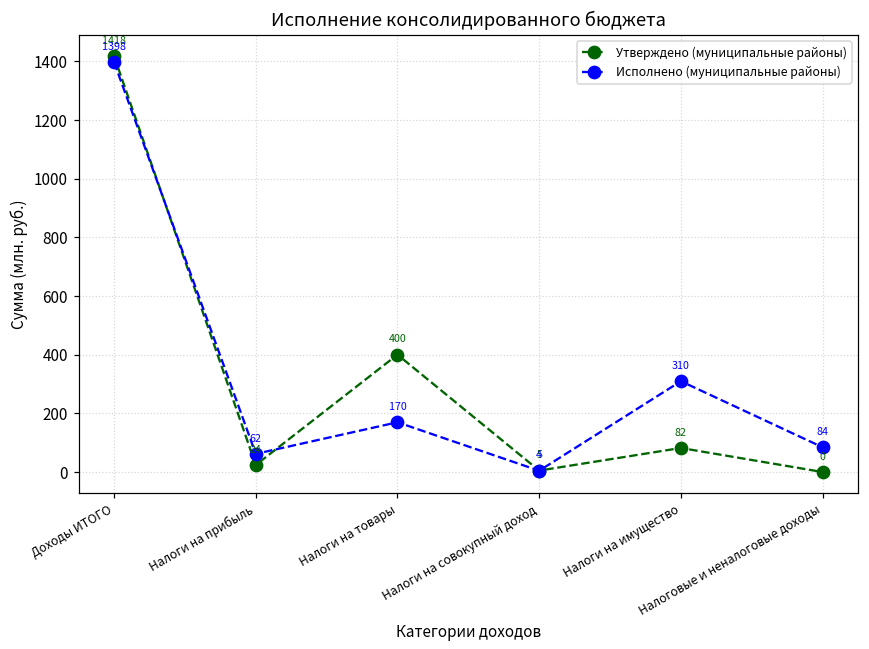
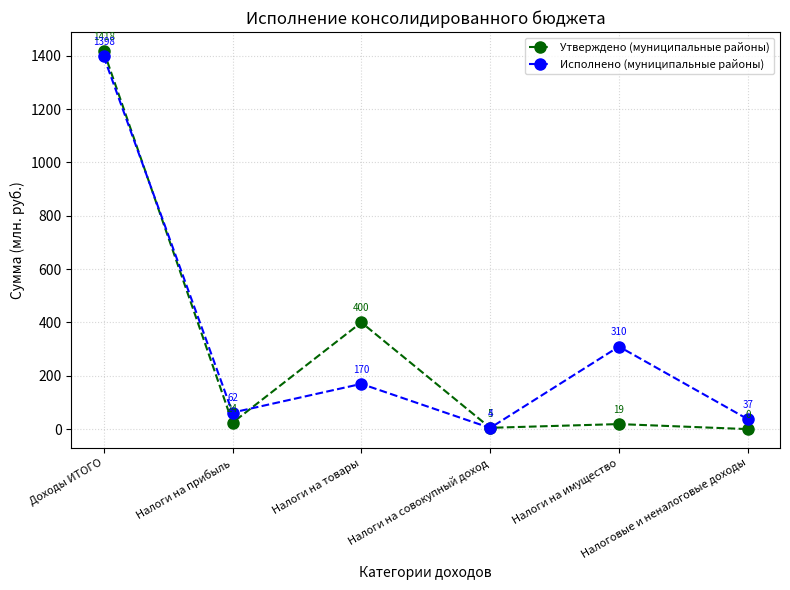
Утверждено (муниципальные районы), Налоги на имущество: 82 -> 19
Исполнено (муниципальные районы), Налоговые и неналоговые доходы: 84 -> 37
